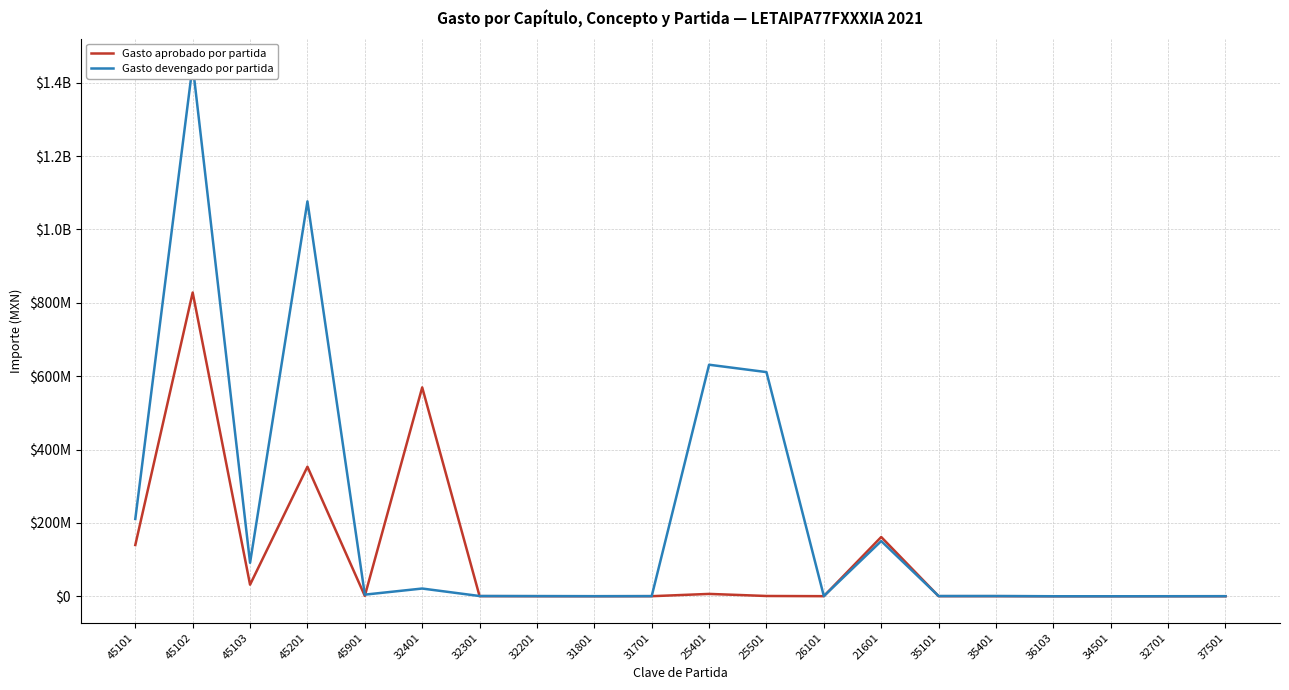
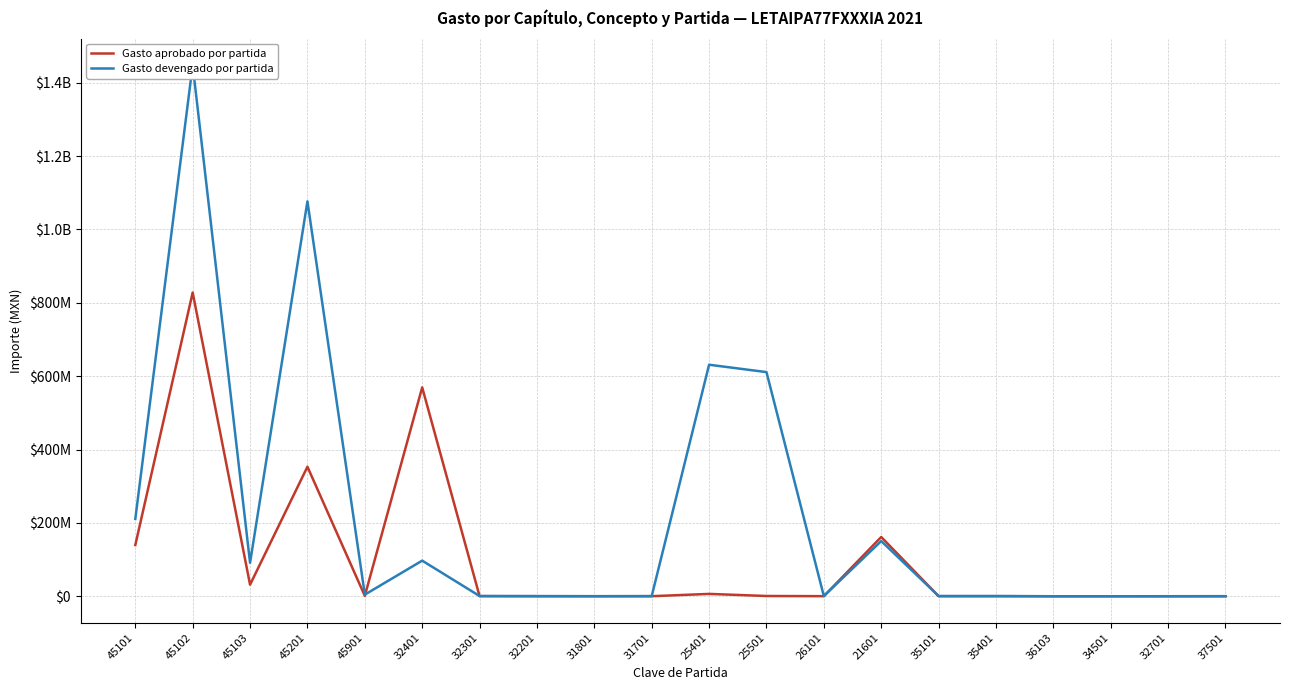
Gasto devengado por partida, 32401: $20000000 -> $100000000
